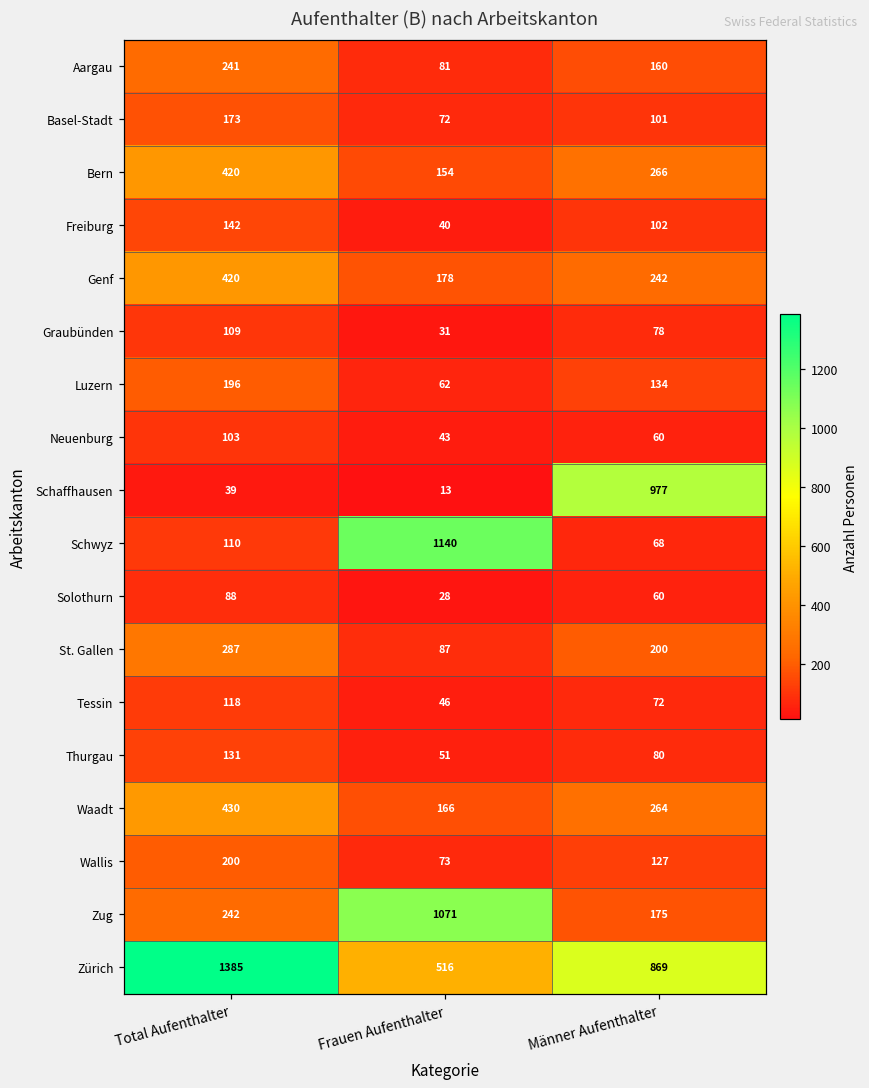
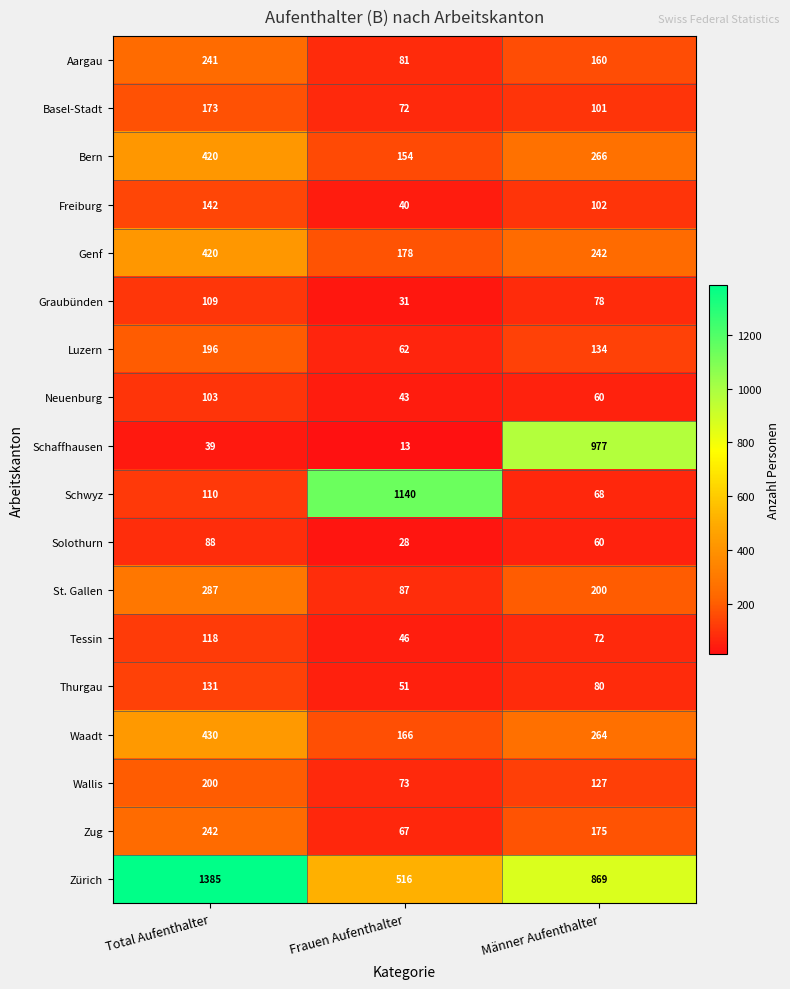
Zug, Frauen Aufenthalter: 1071 -> 67
